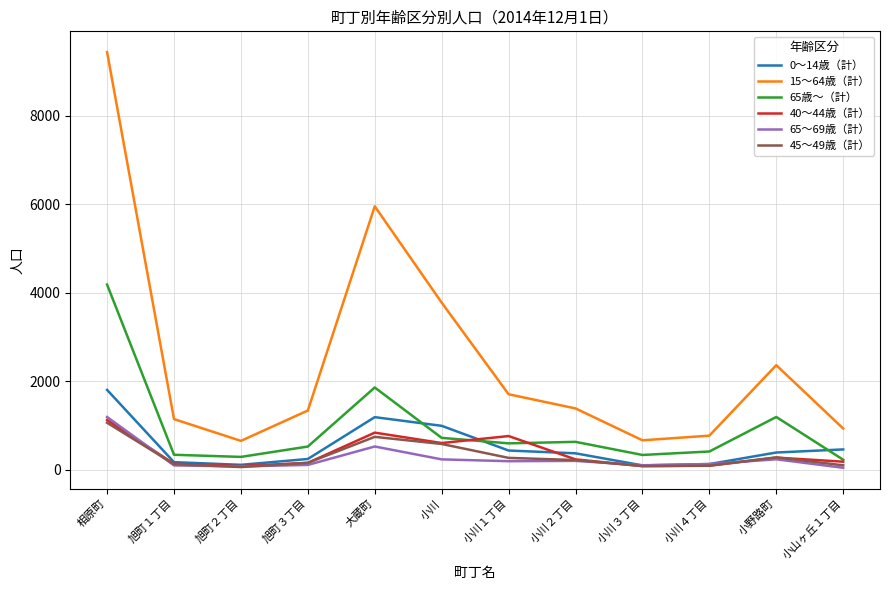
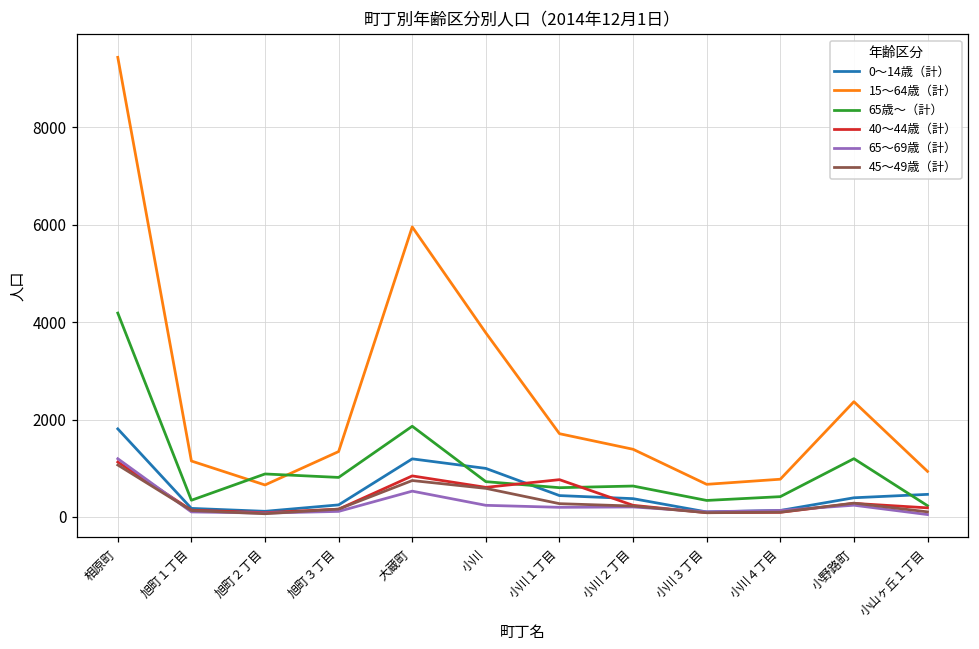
65歳～（計）, 旭町２丁目: 300 -> 900
65歳～（計）, 旭町３丁目: 500 -> 800
